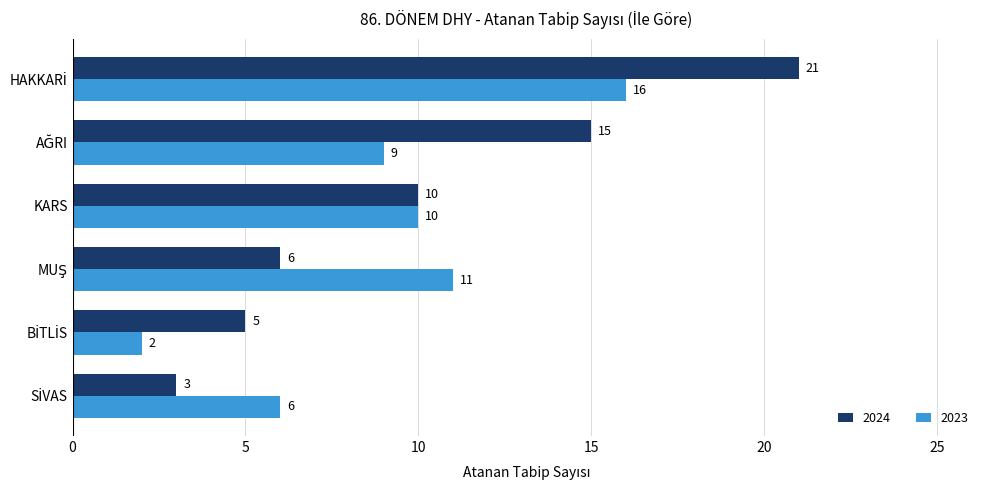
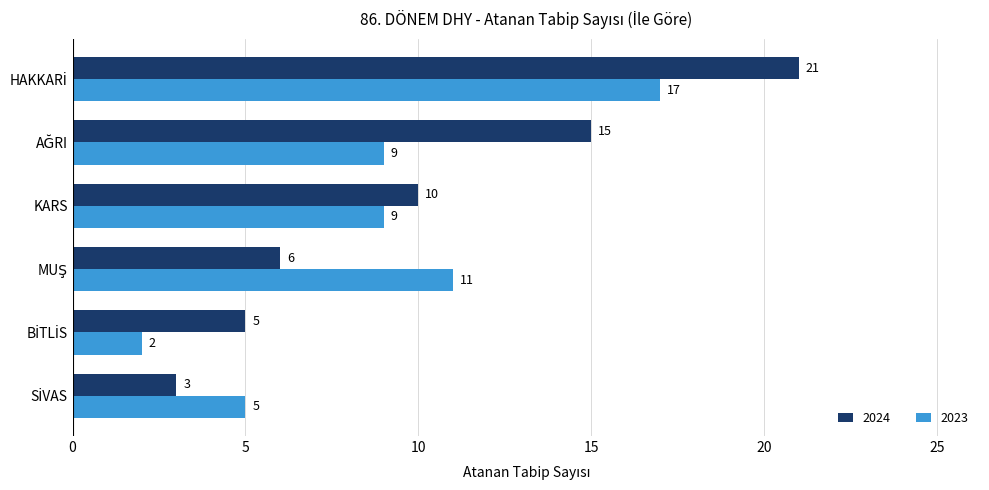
2023, HAKKARİ: 16 -> 17
2023, KARS: 10 -> 9
2023, SİVAS: 6 -> 5
